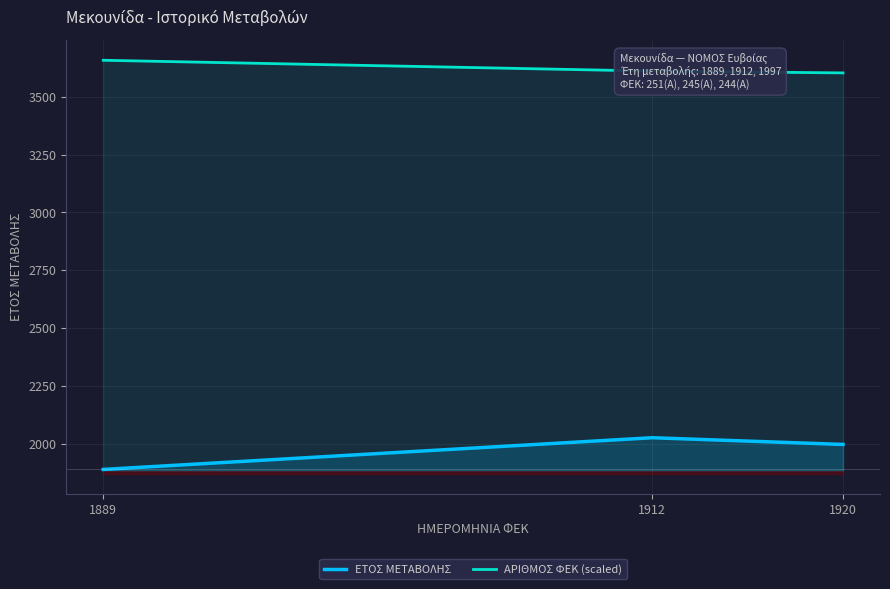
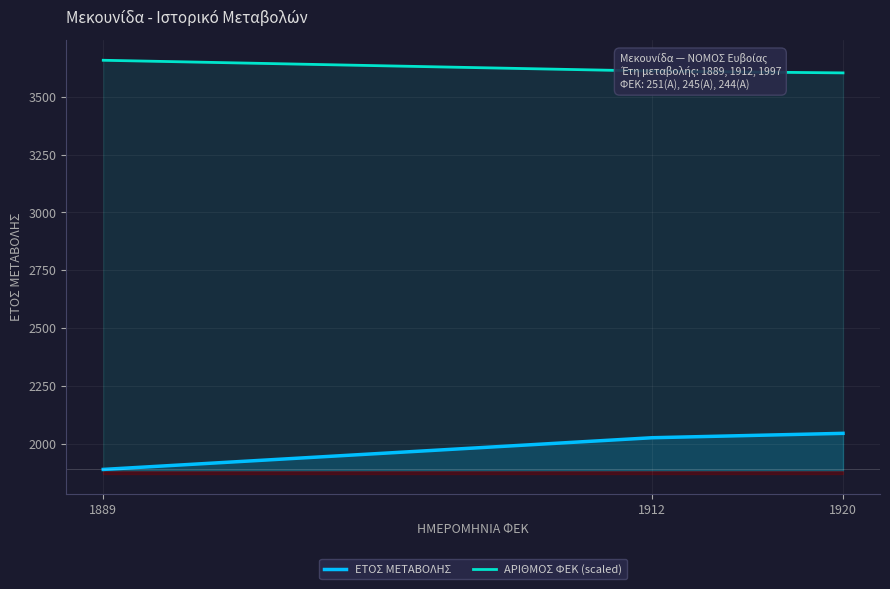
ΕΤΟΣ ΜΕΤΑΒΟΛΗΣ, 1920: 2000 -> 2050
